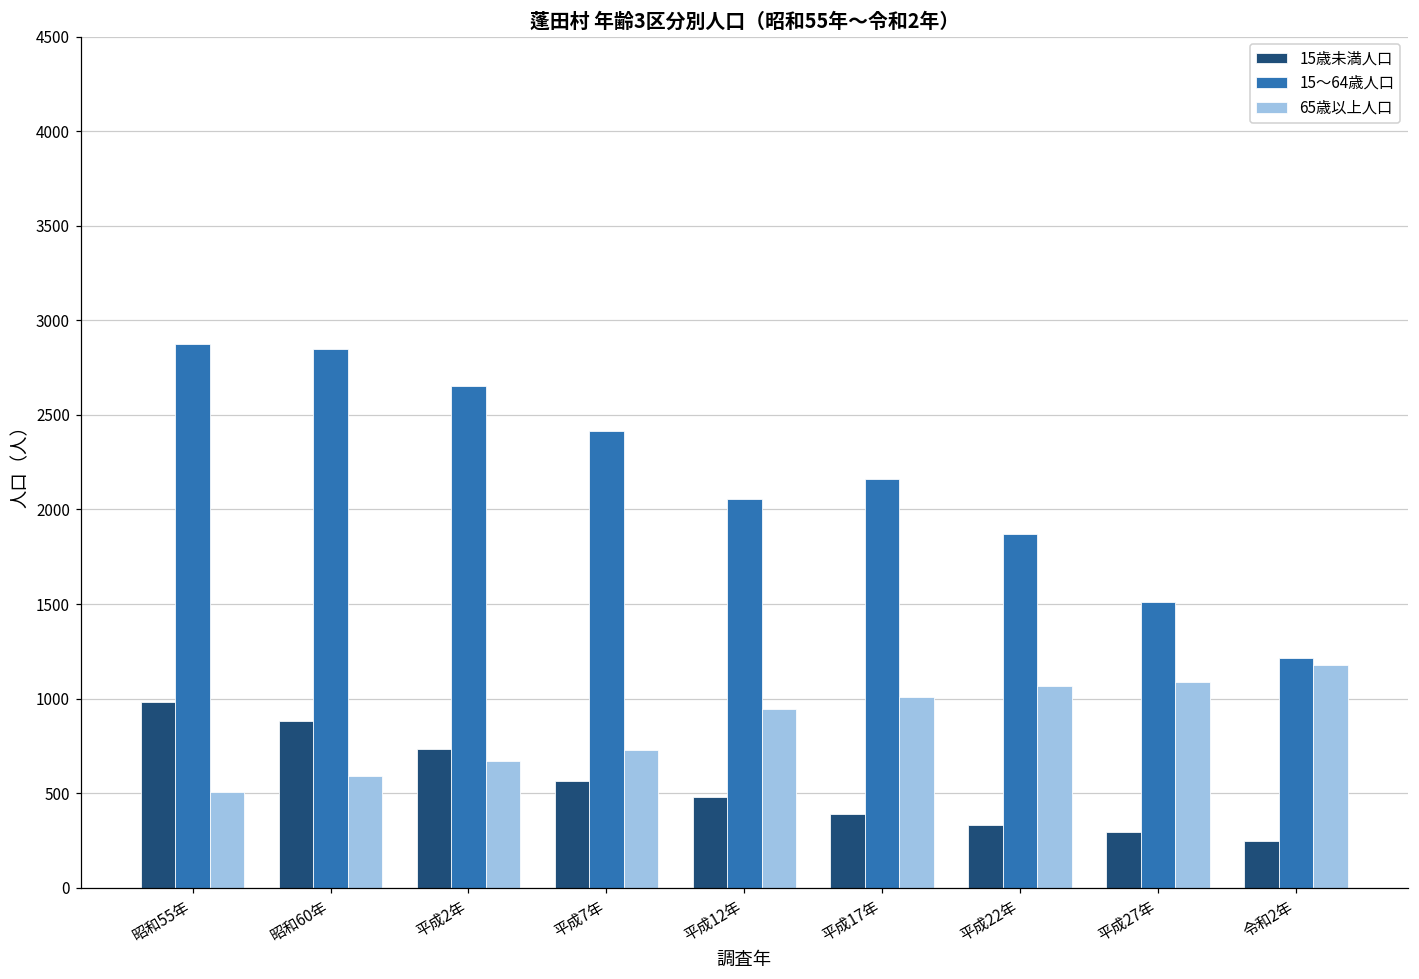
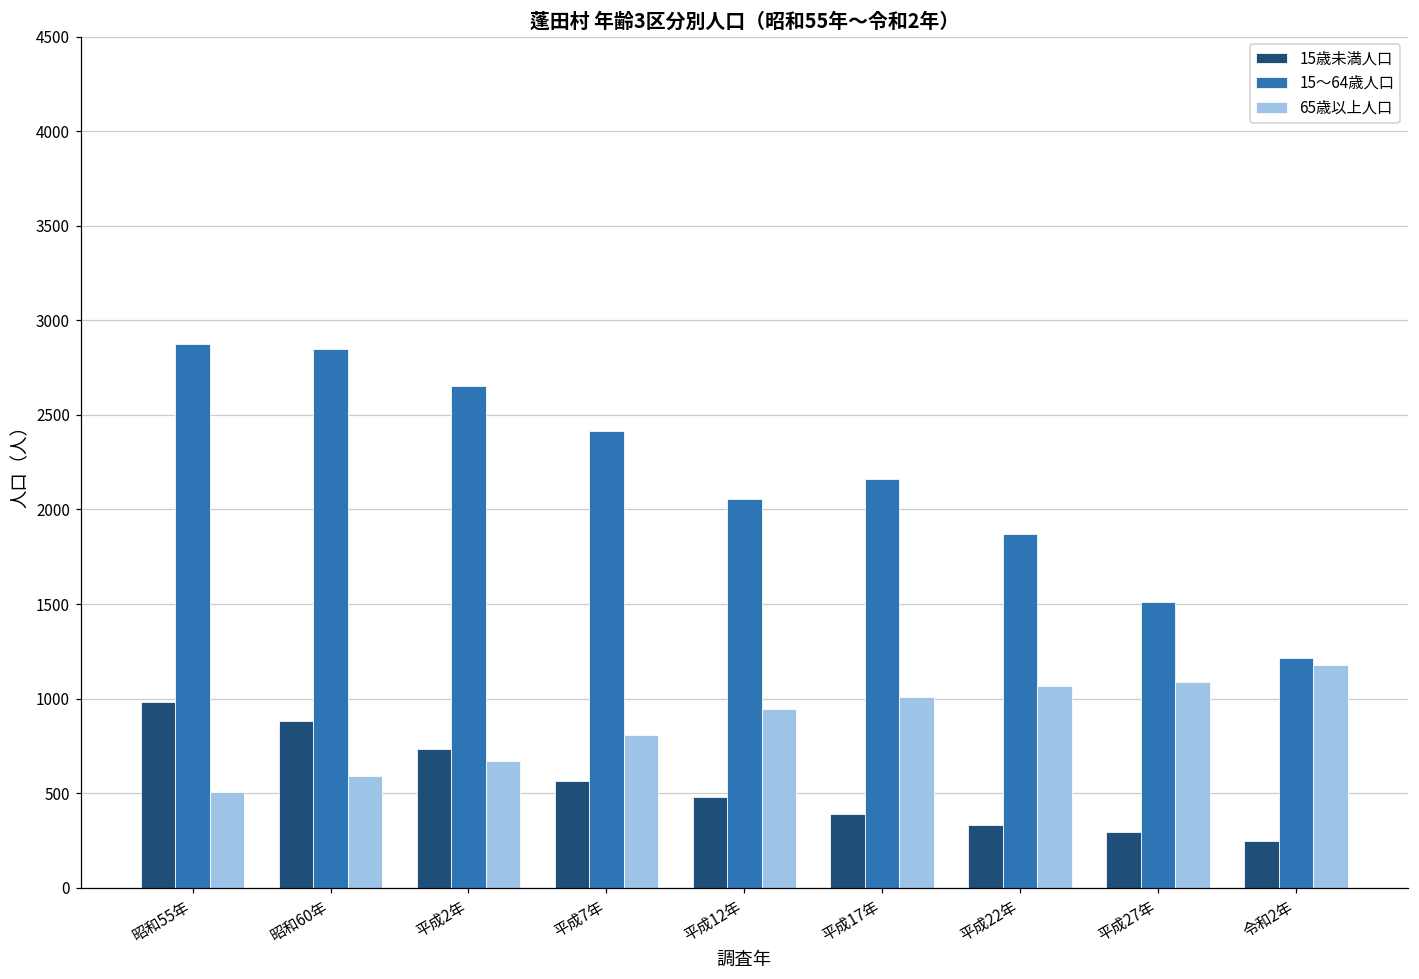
65歳以上人口, 平成7年: 730 -> 810
